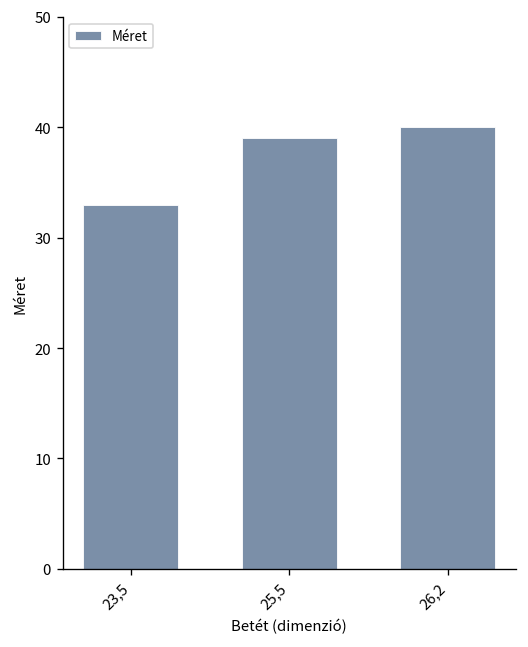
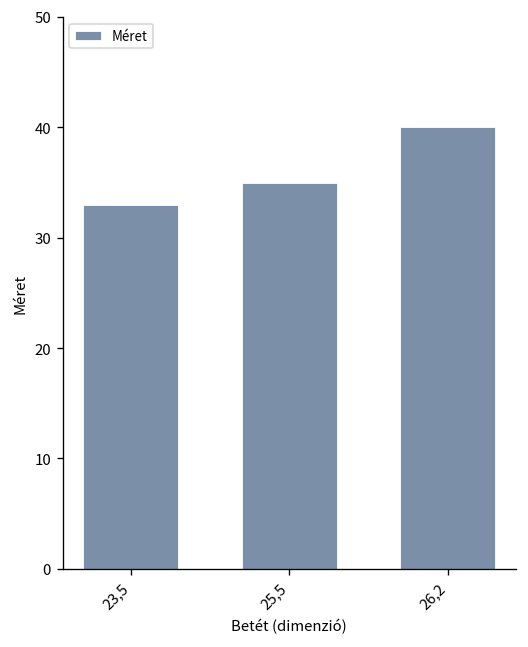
25,5: 39 -> 35
